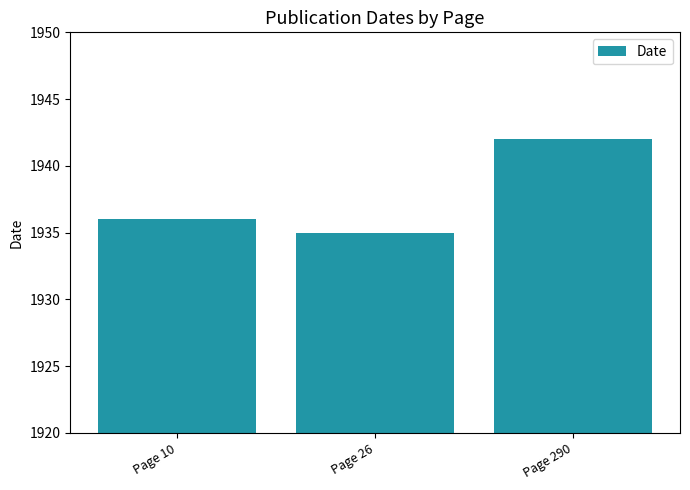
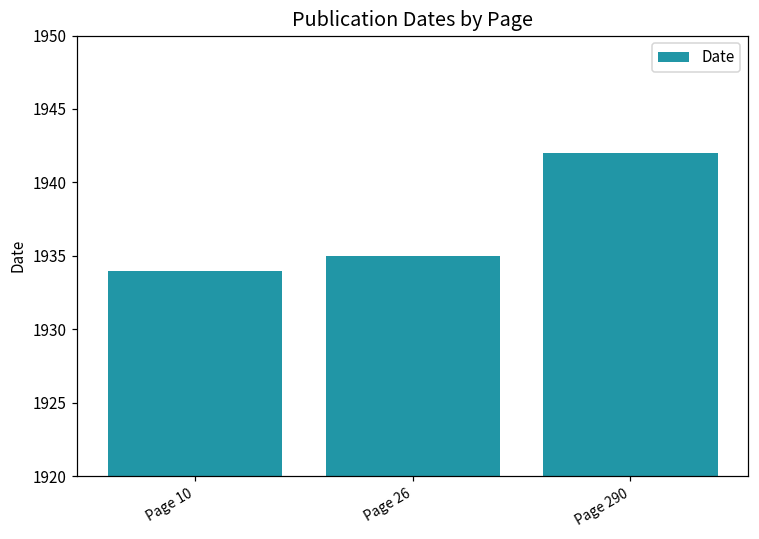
Page 10: 1936 -> 1934
